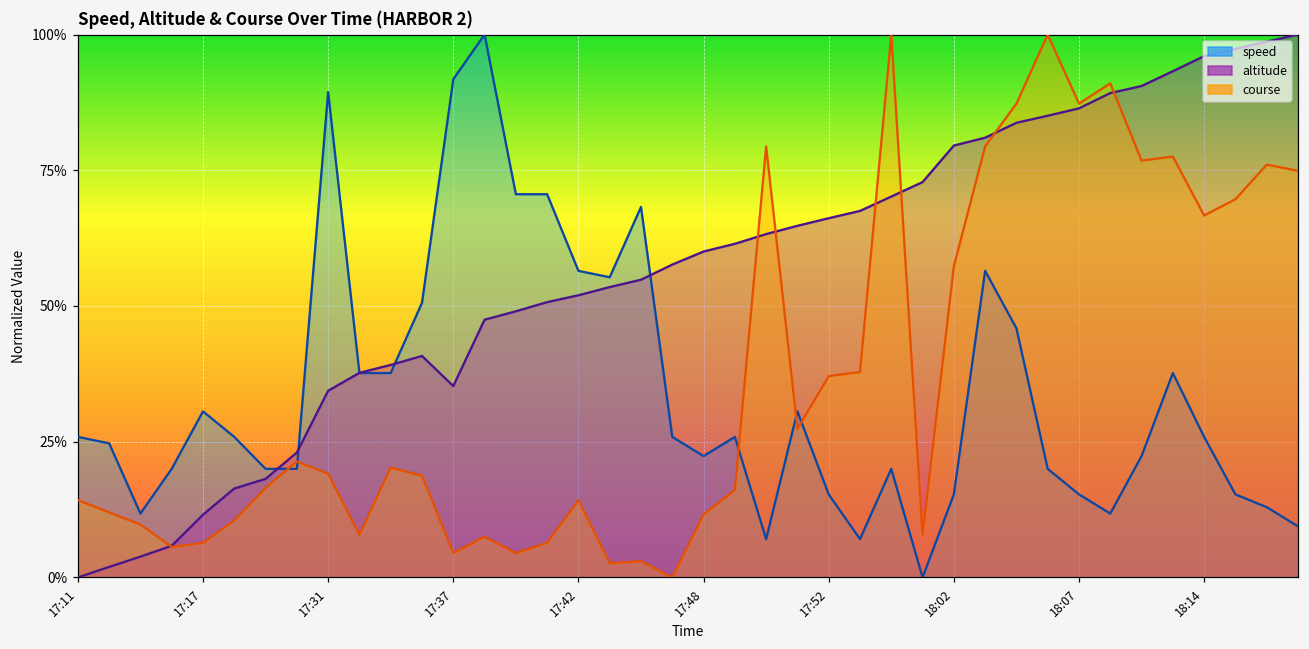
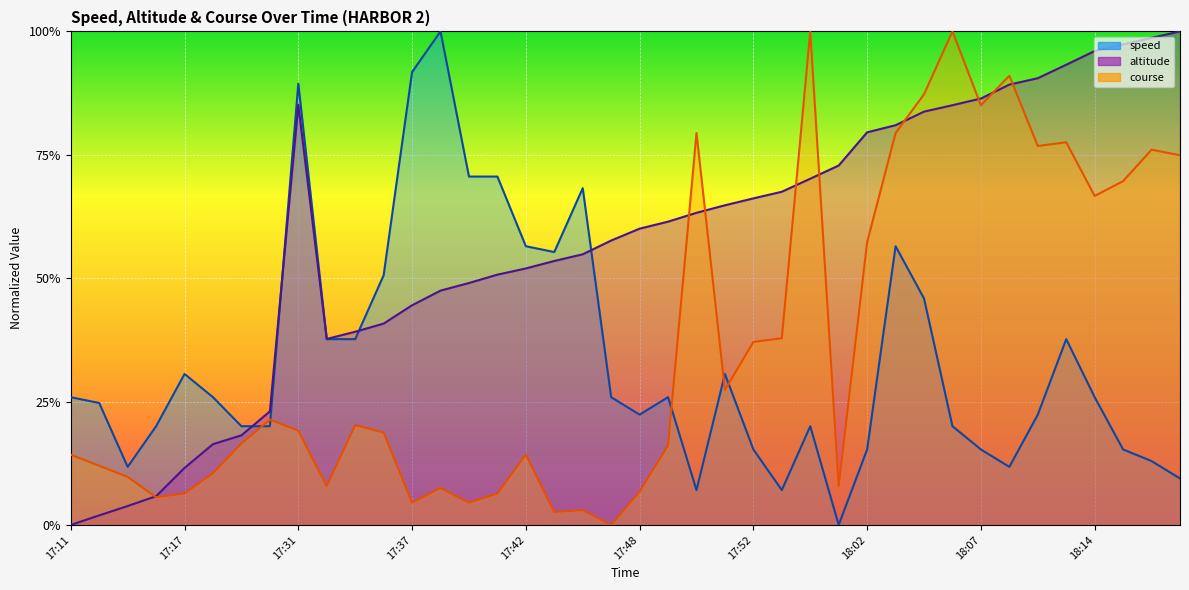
altitude, 17:31: 34% -> 85%
altitude, 17:37: 35% -> 45%
course, 17:48: 12% -> 7%
course, 18:07: 87% -> 85%
